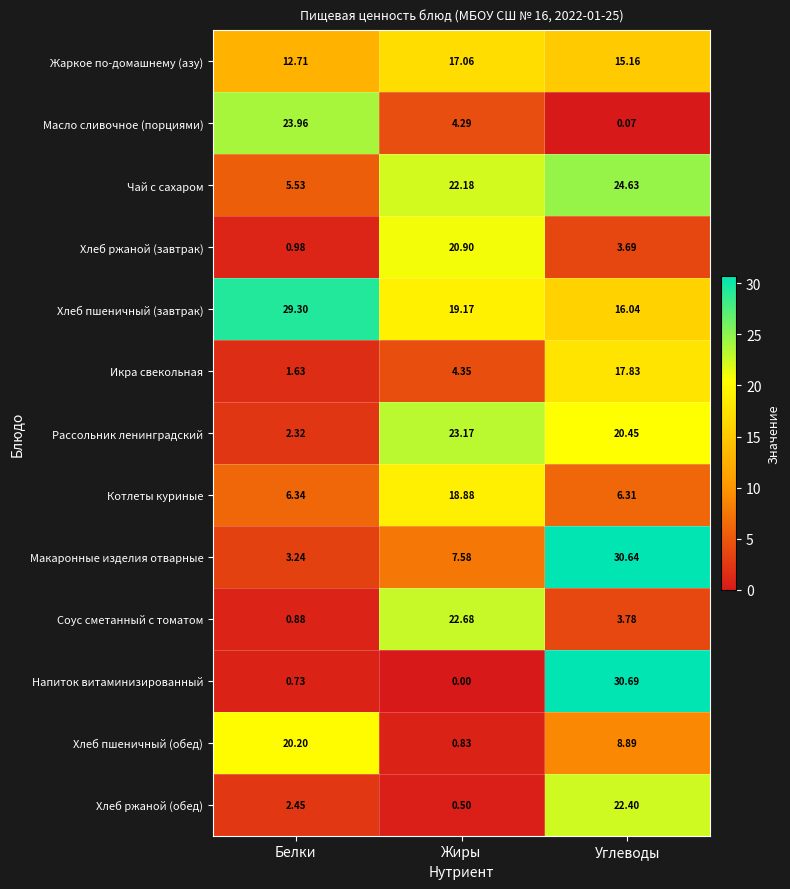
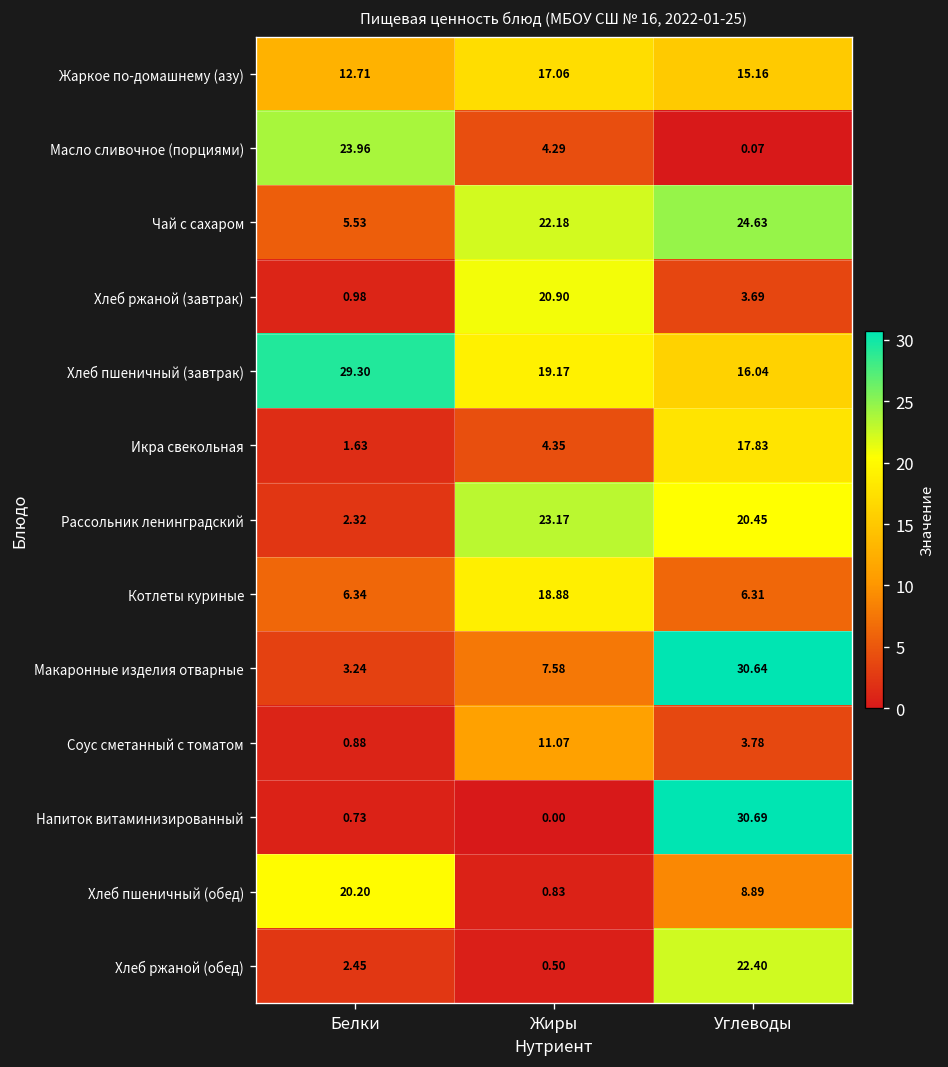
Соус сметанный с томатом, Жиры: 22.68 -> 11.07
